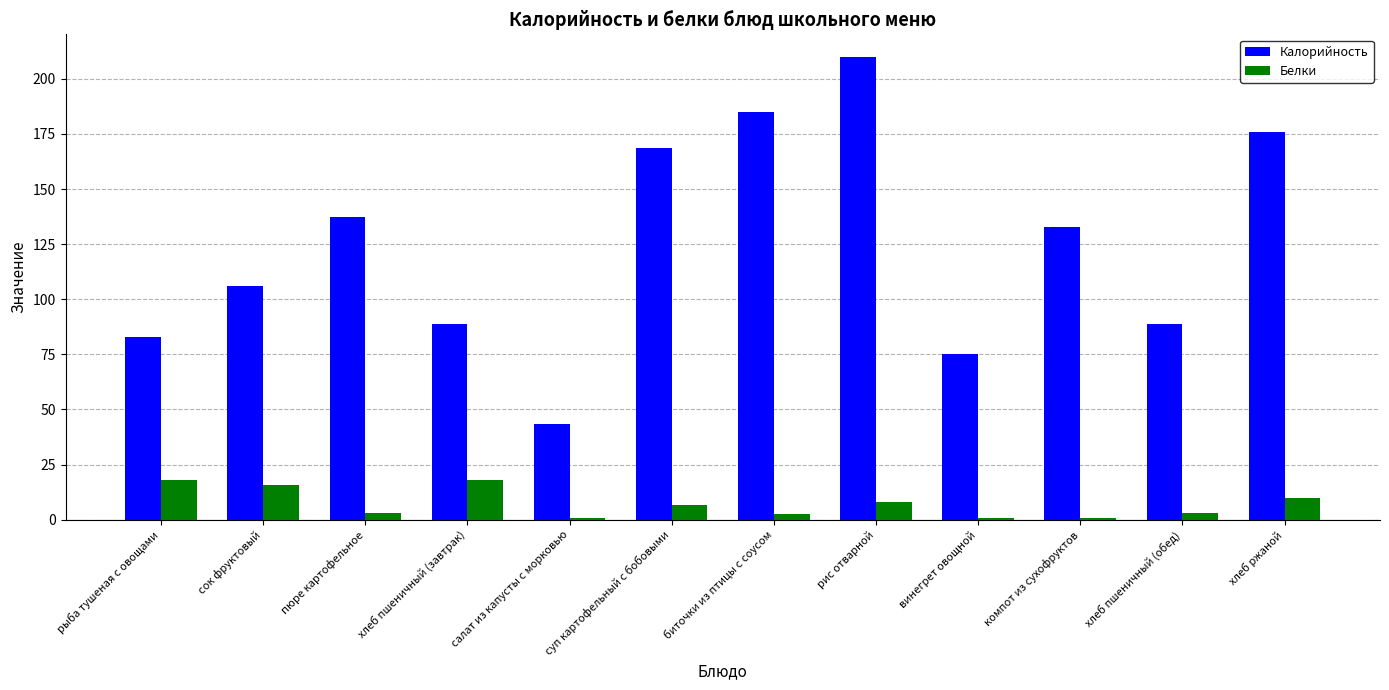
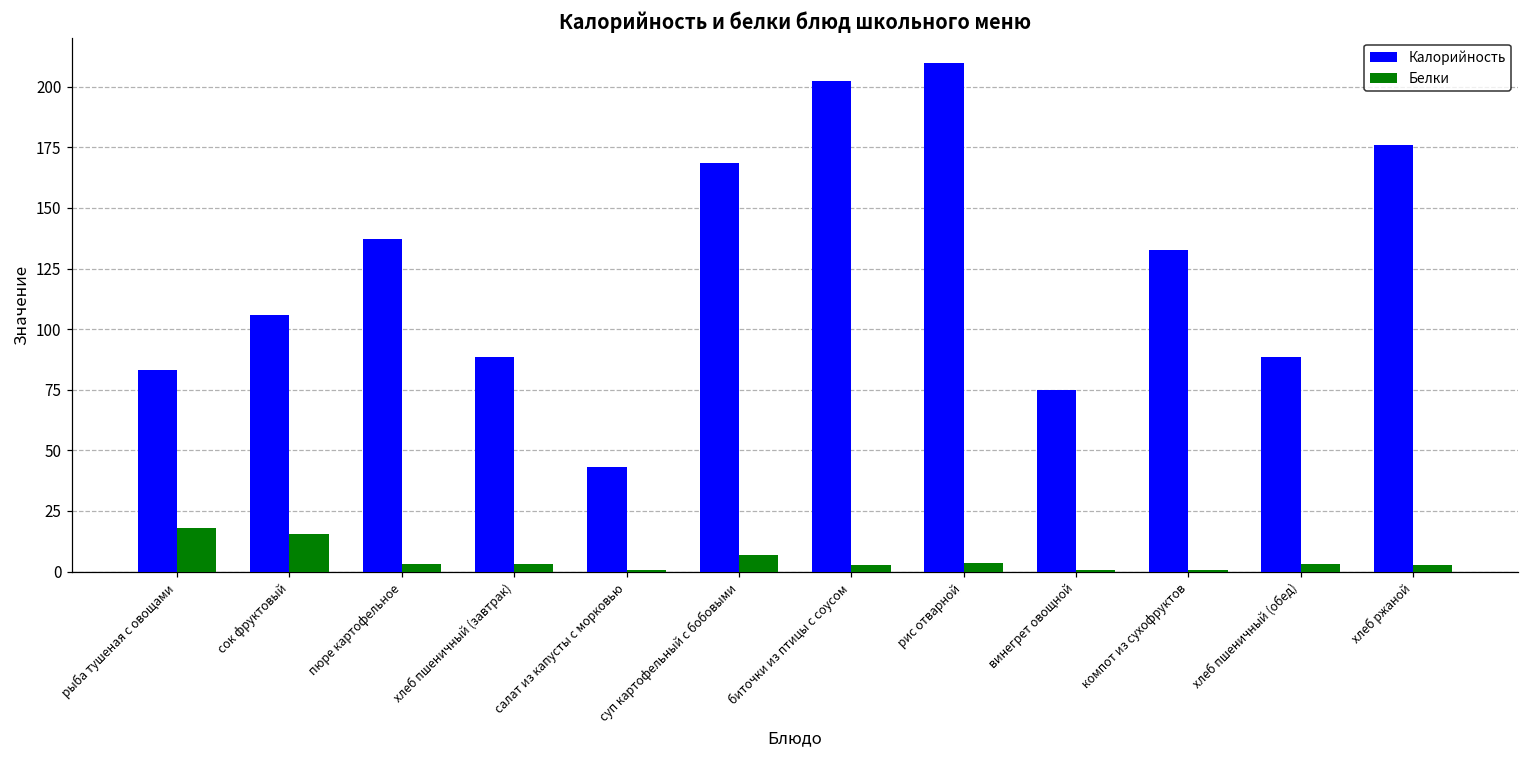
Белки, хлеб пшеничный (завтрак): 18 -> 3
Калорийность, биточки из птицы с соусом: 185 -> 202
Белки, рис отварной: 8 -> 4
Белки, хлеб ржаной: 10 -> 3
